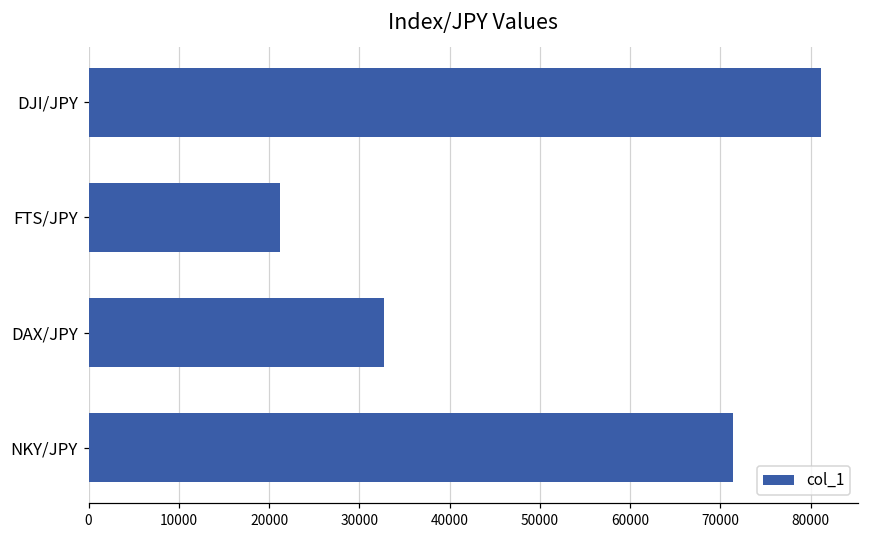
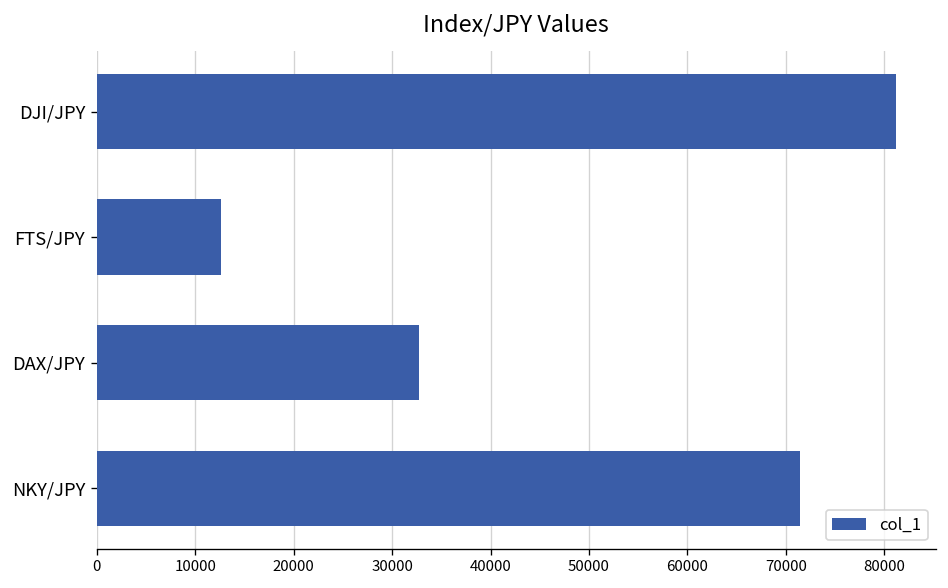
FTS/JPY: 21000 -> 13000
